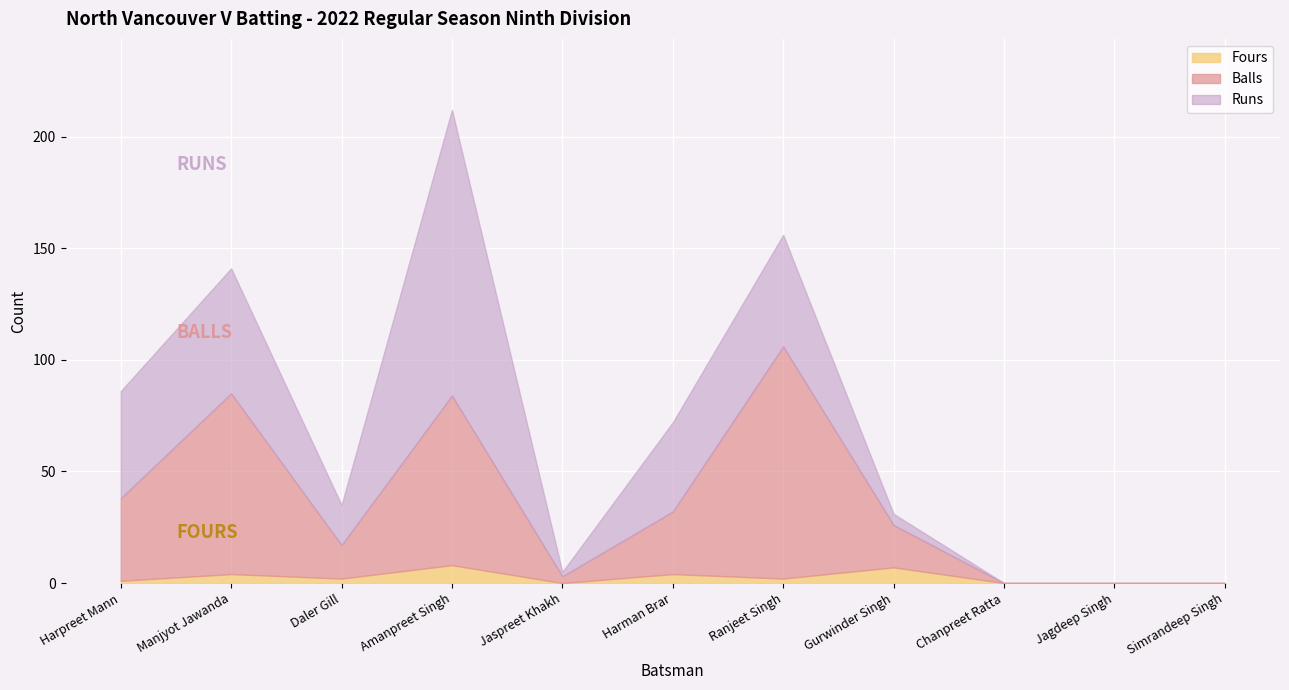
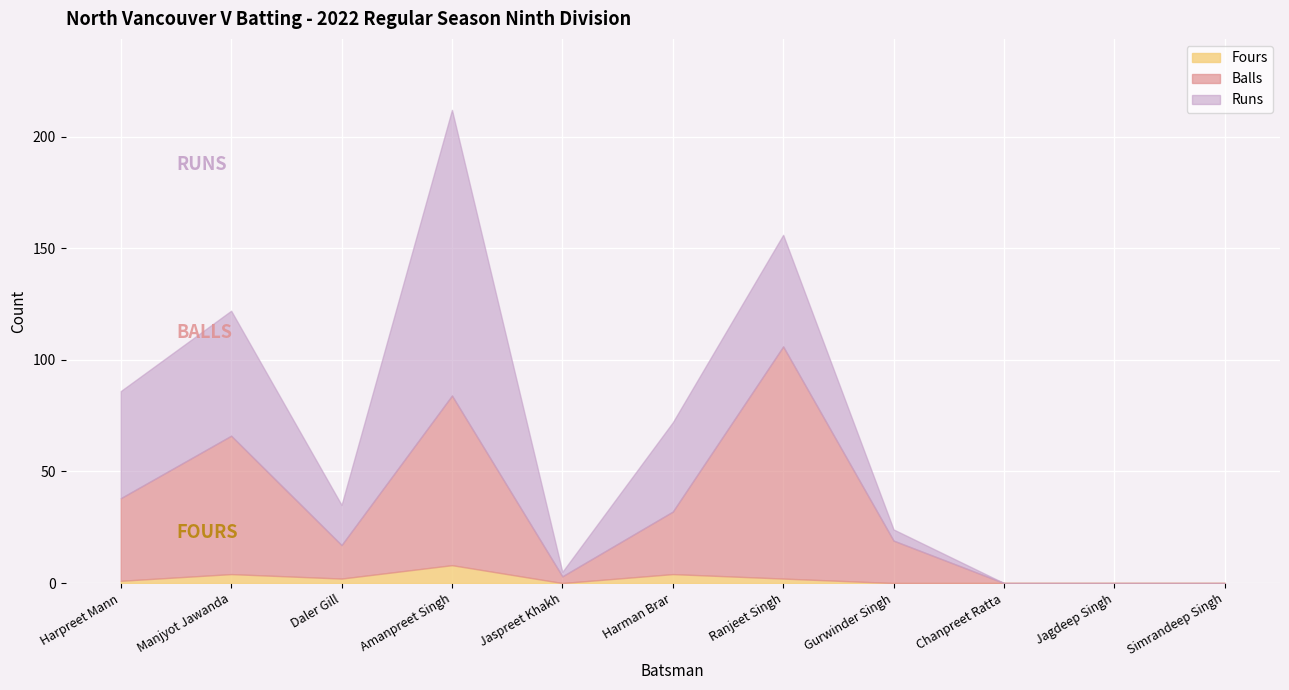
Balls, Manjyot Jawanda: 81 -> 62
Fours, Gurwinder Singh: 7 -> 0
